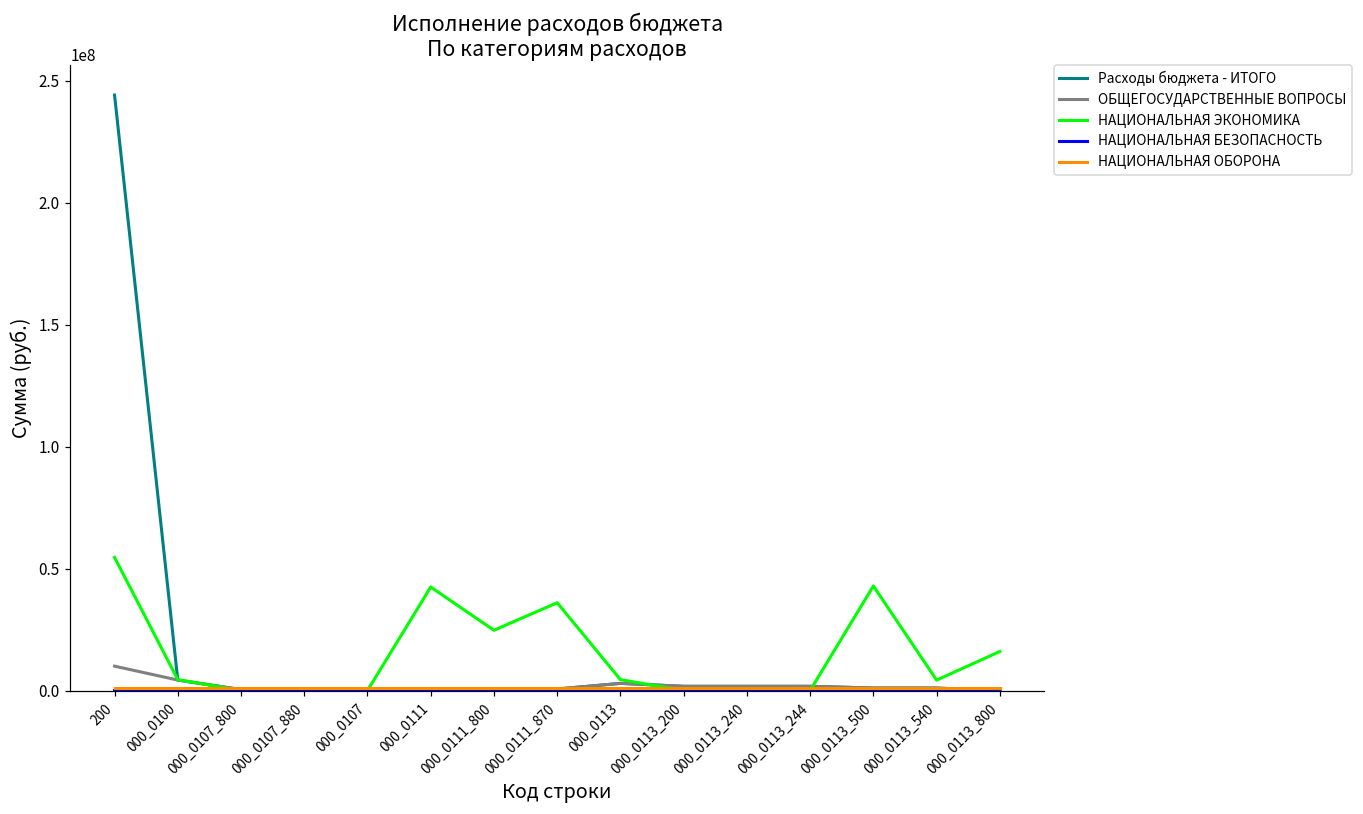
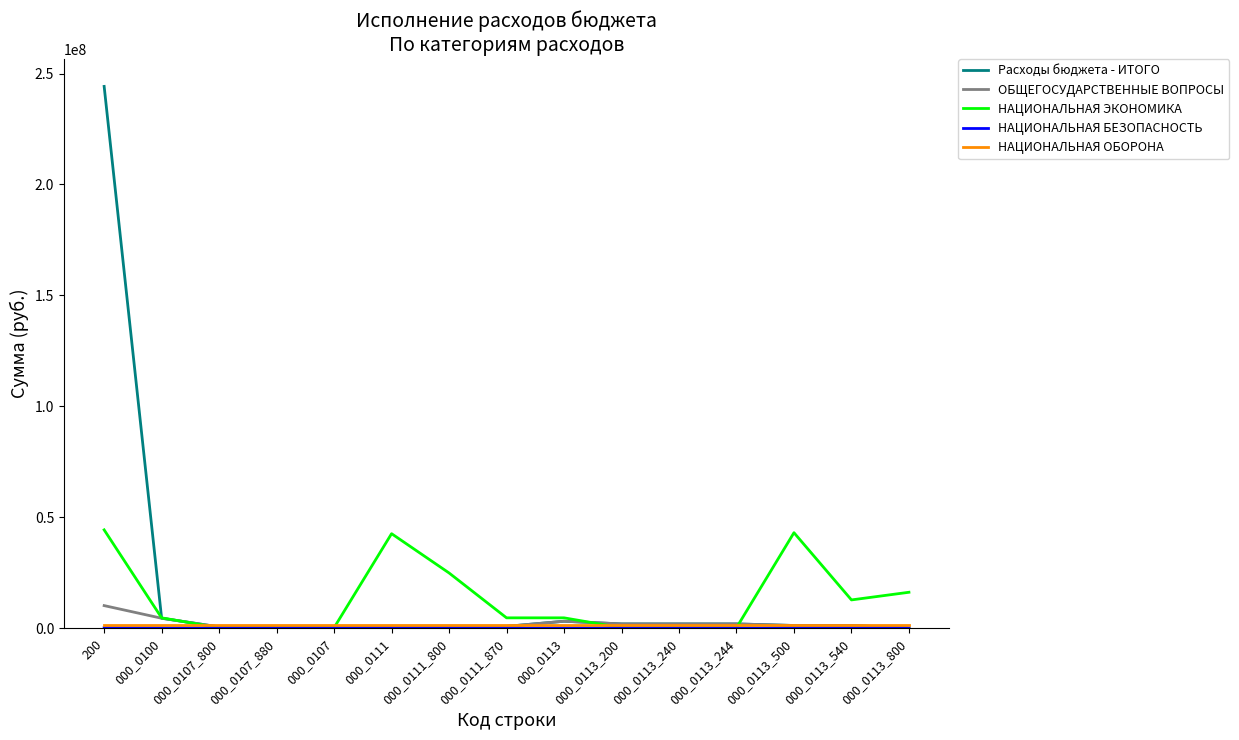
НАЦИОНАЛЬНАЯ ЭКОНОМИКА, 200: 55000000 -> 44000000
НАЦИОНАЛЬНАЯ ЭКОНОМИКА, 000_0111_870: 36000000 -> 5000000
НАЦИОНАЛЬНАЯ ЭКОНОМИКА, 000_0113_540: 4000000 -> 13000000
